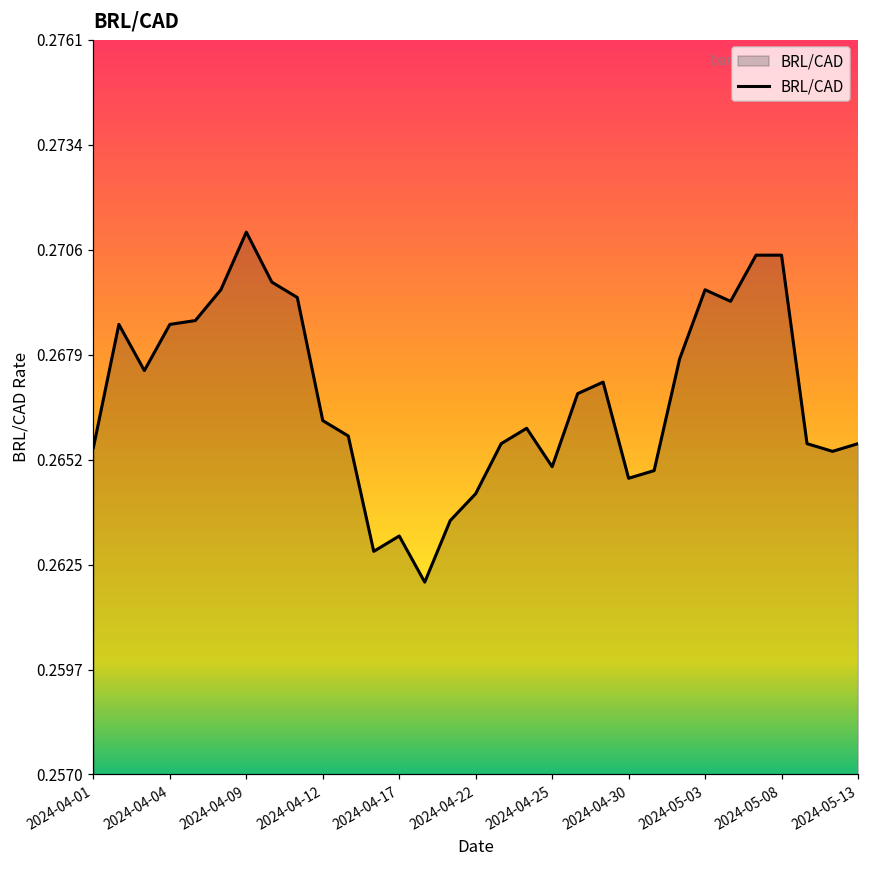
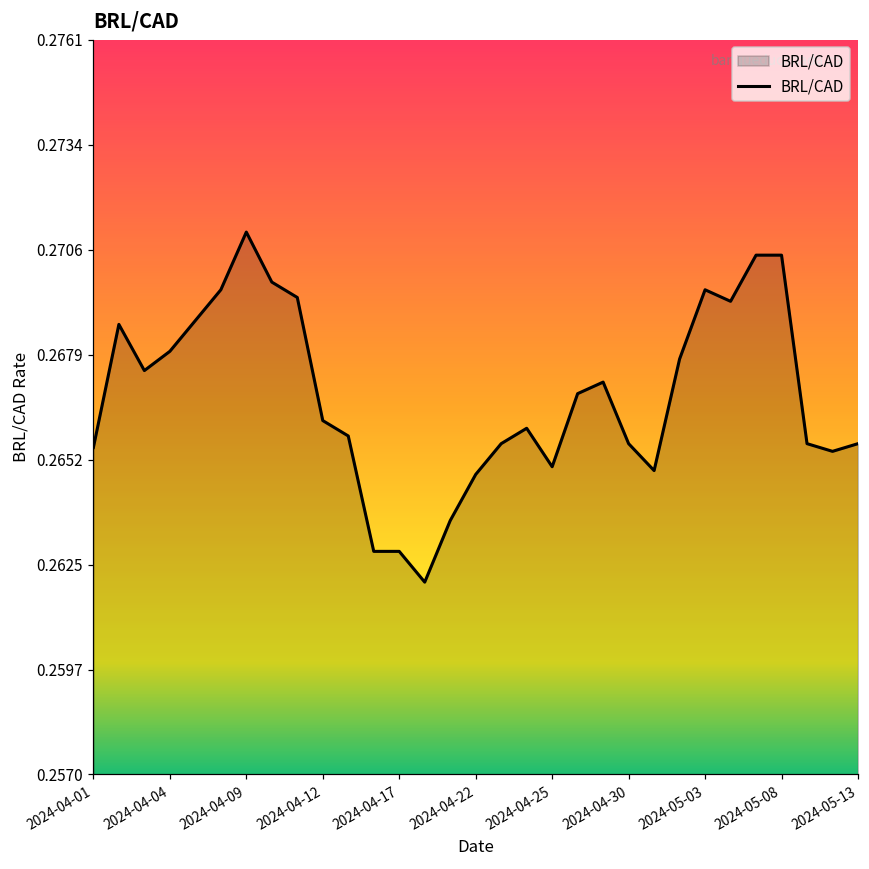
2024-04-04: 0.2687 -> 0.2680
2024-04-17: 0.2632 -> 0.2628
2024-04-22: 0.2643 -> 0.2648
2024-04-30: 0.2647 -> 0.2656
